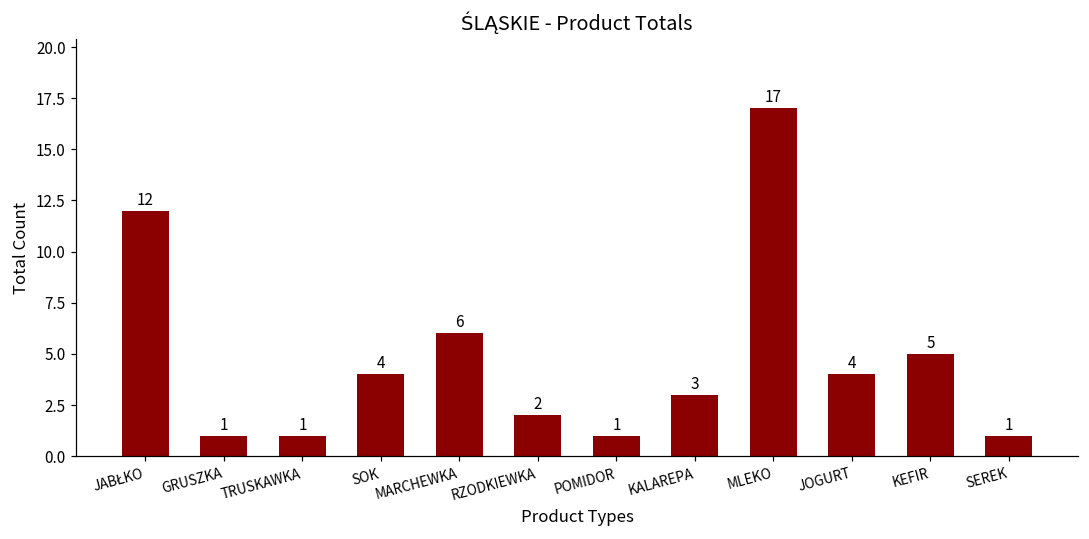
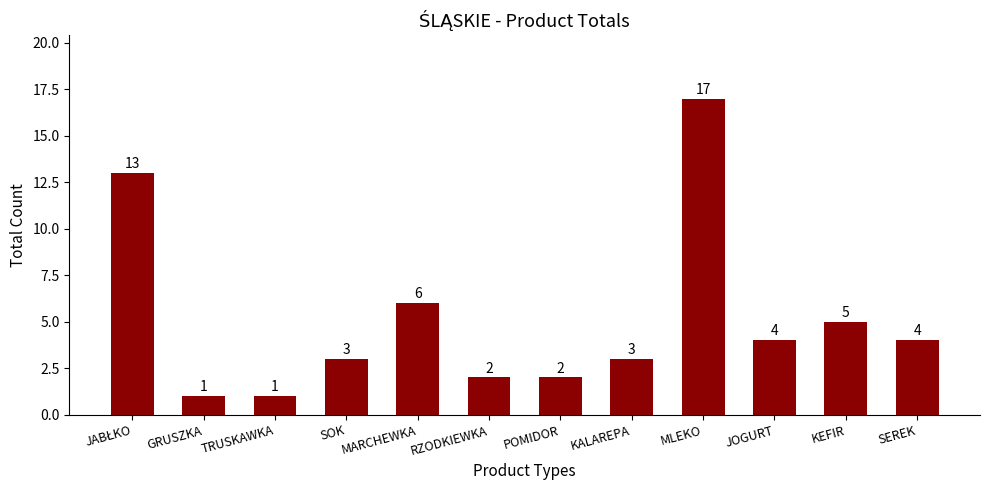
JABŁKO: 12 -> 13
SOK: 4 -> 3
POMIDOR: 1 -> 2
SEREK: 1 -> 4
